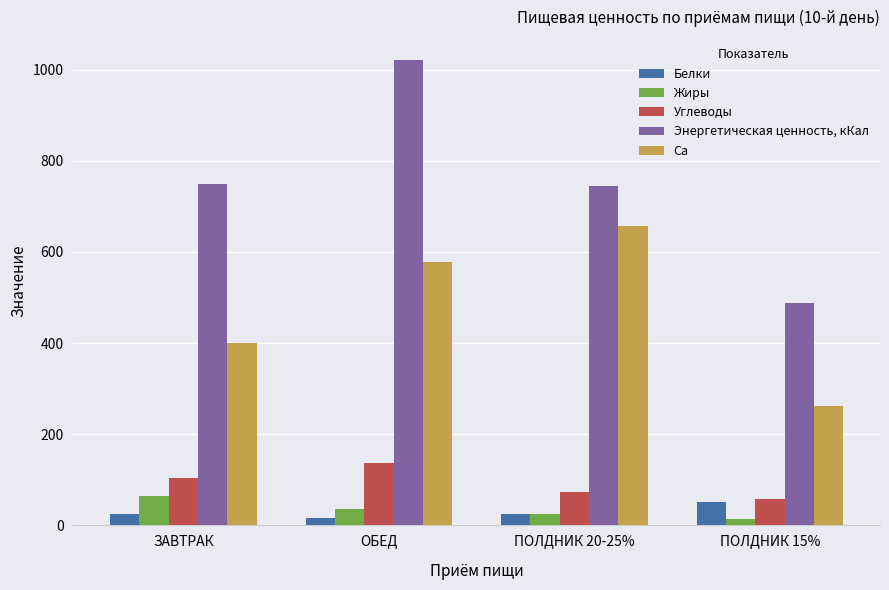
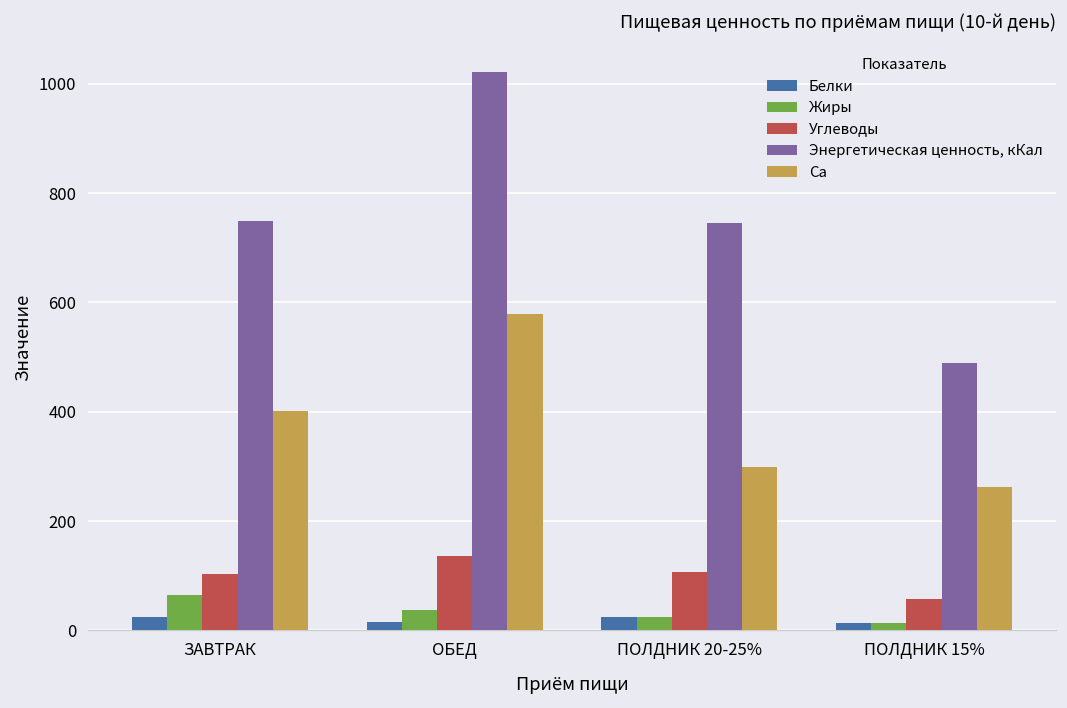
Углеводы, ПОЛДНИК 20-25%: 70 -> 110
Са, ПОЛДНИК 20-25%: 660 -> 300
Белки, ПОЛДНИК 15%: 50 -> 10
